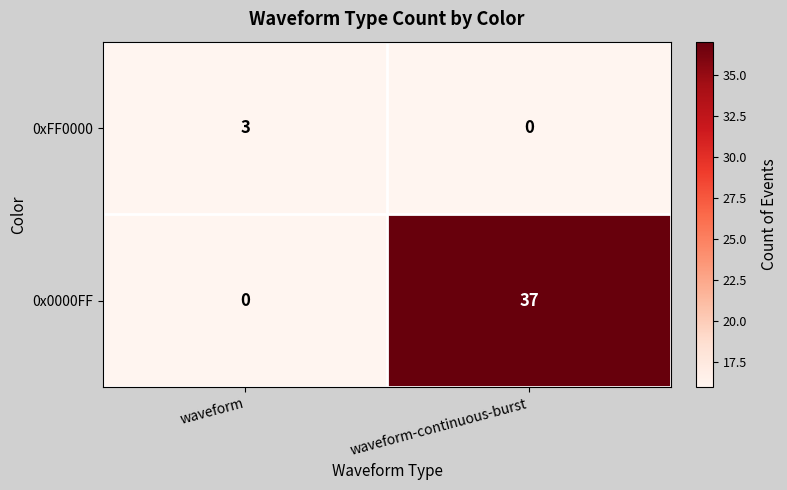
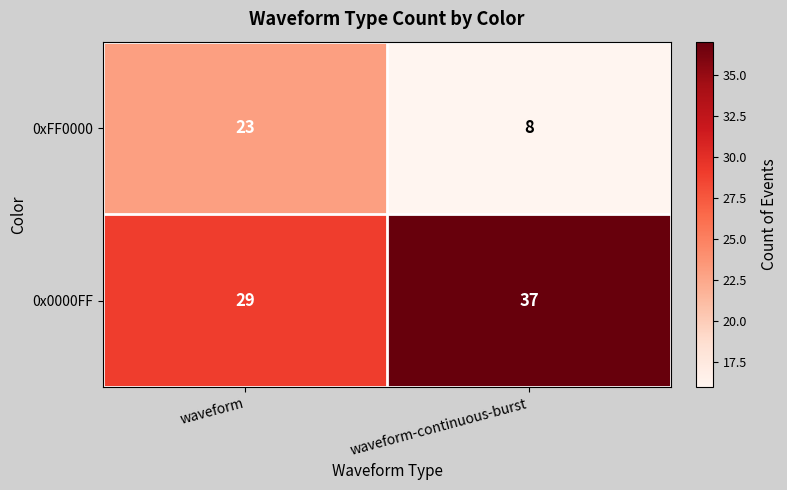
0xFF0000, waveform: 3 -> 23
0xFF0000, waveform-continuous-burst: 0 -> 8
0x0000FF, waveform: 0 -> 29
